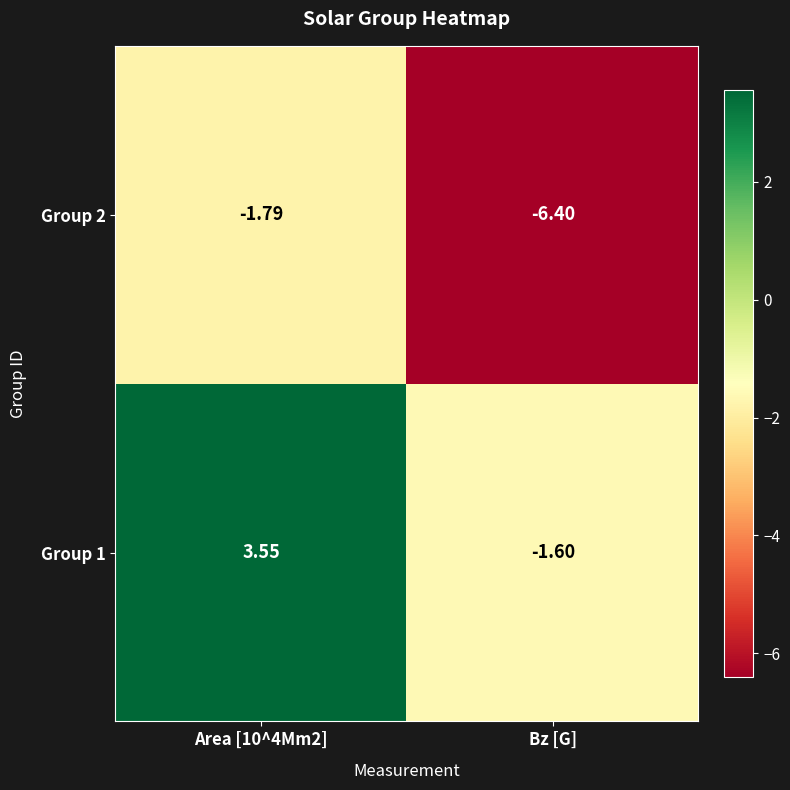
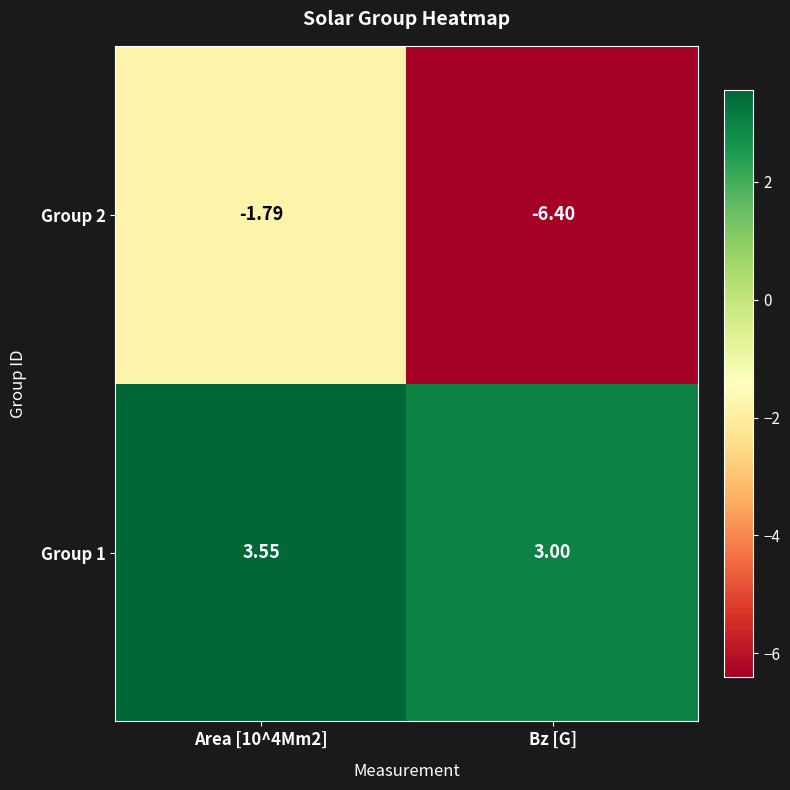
Group 1, Bz [G]: -1.60 -> 3.00
